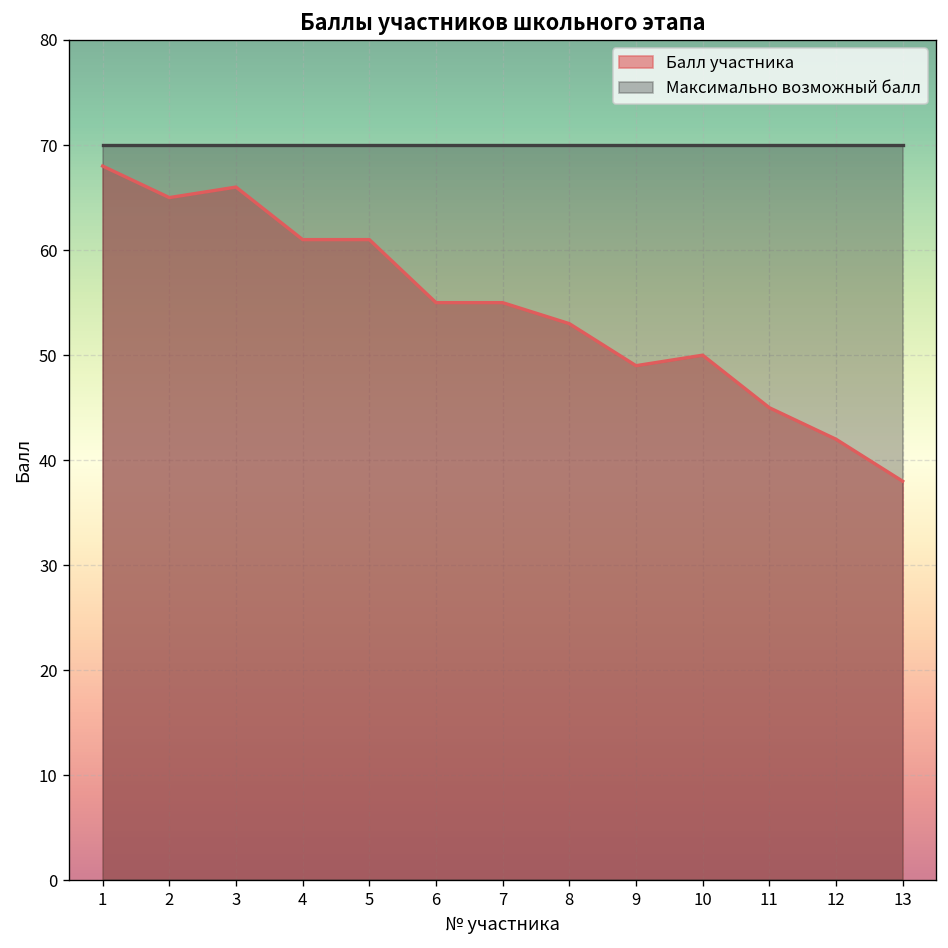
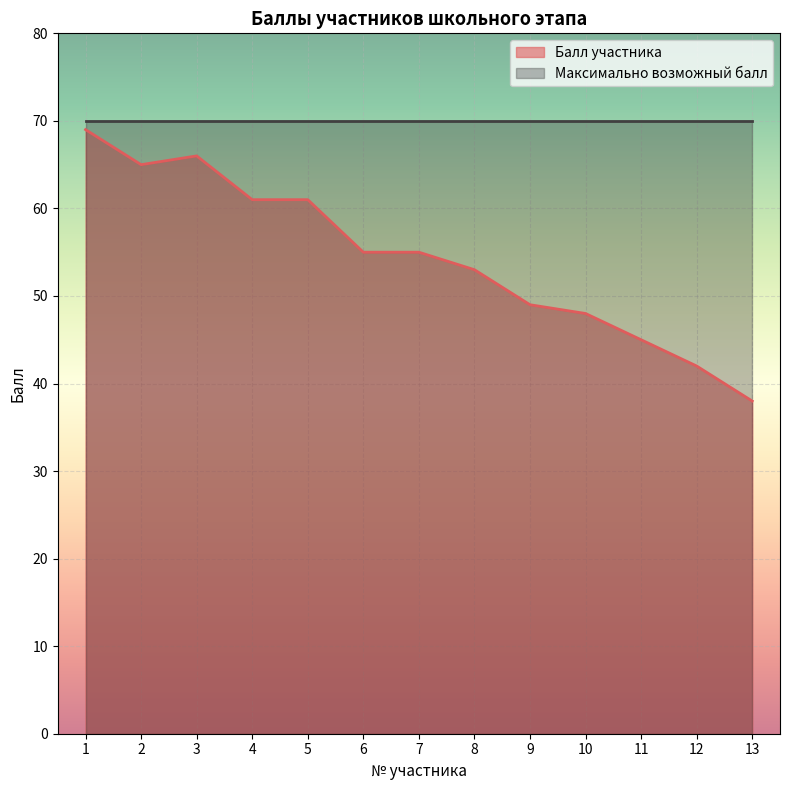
Балл участника, 1: 68 -> 69
Балл участника, 10: 50 -> 48
